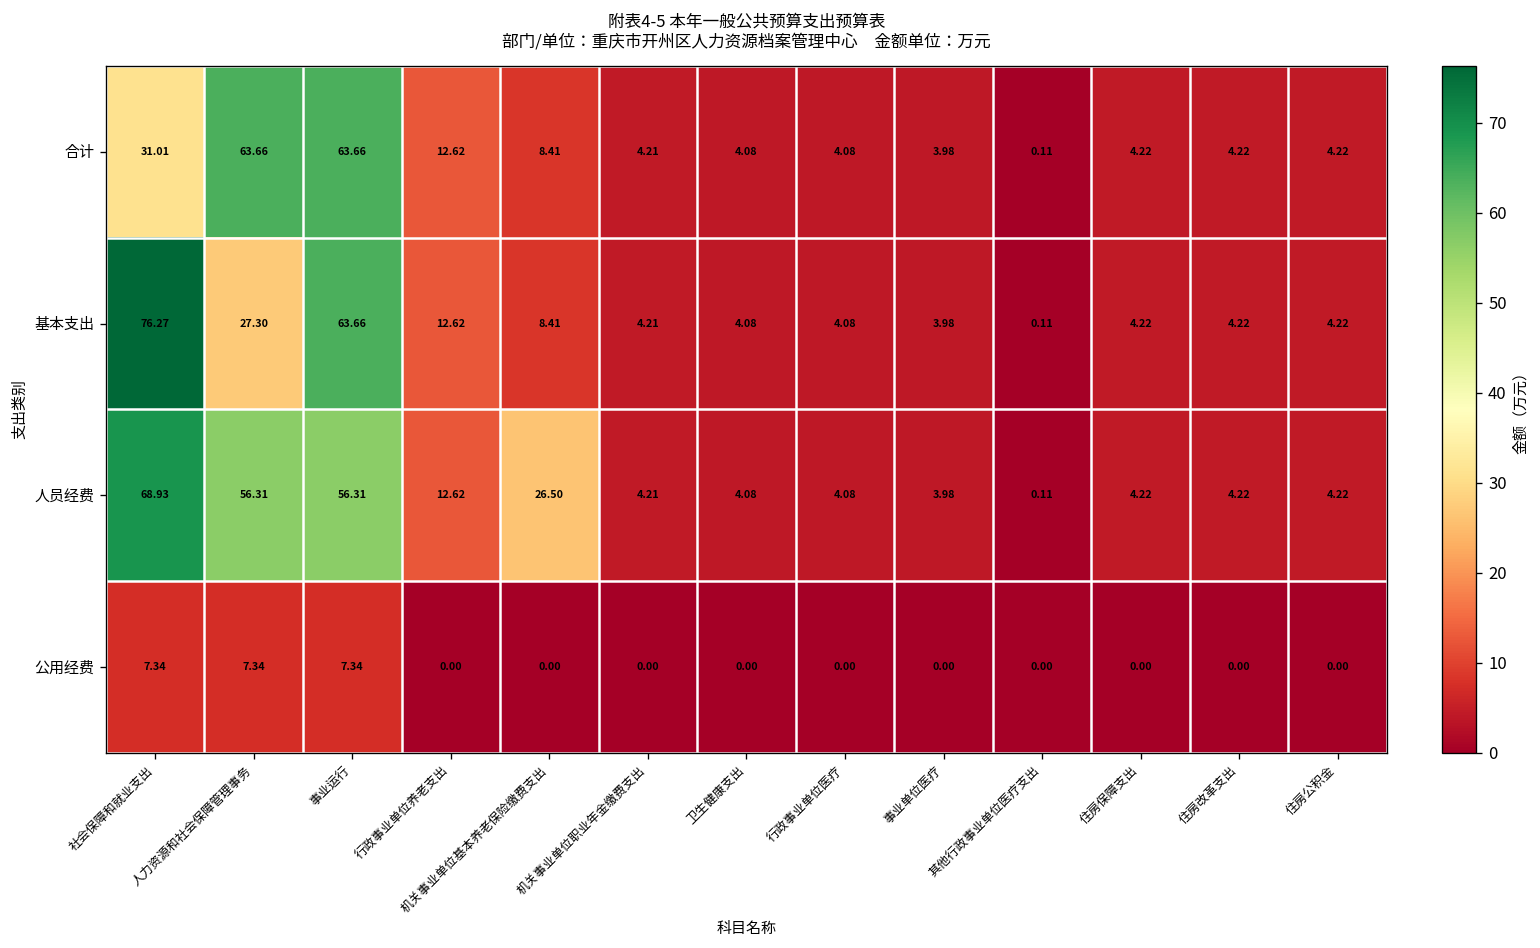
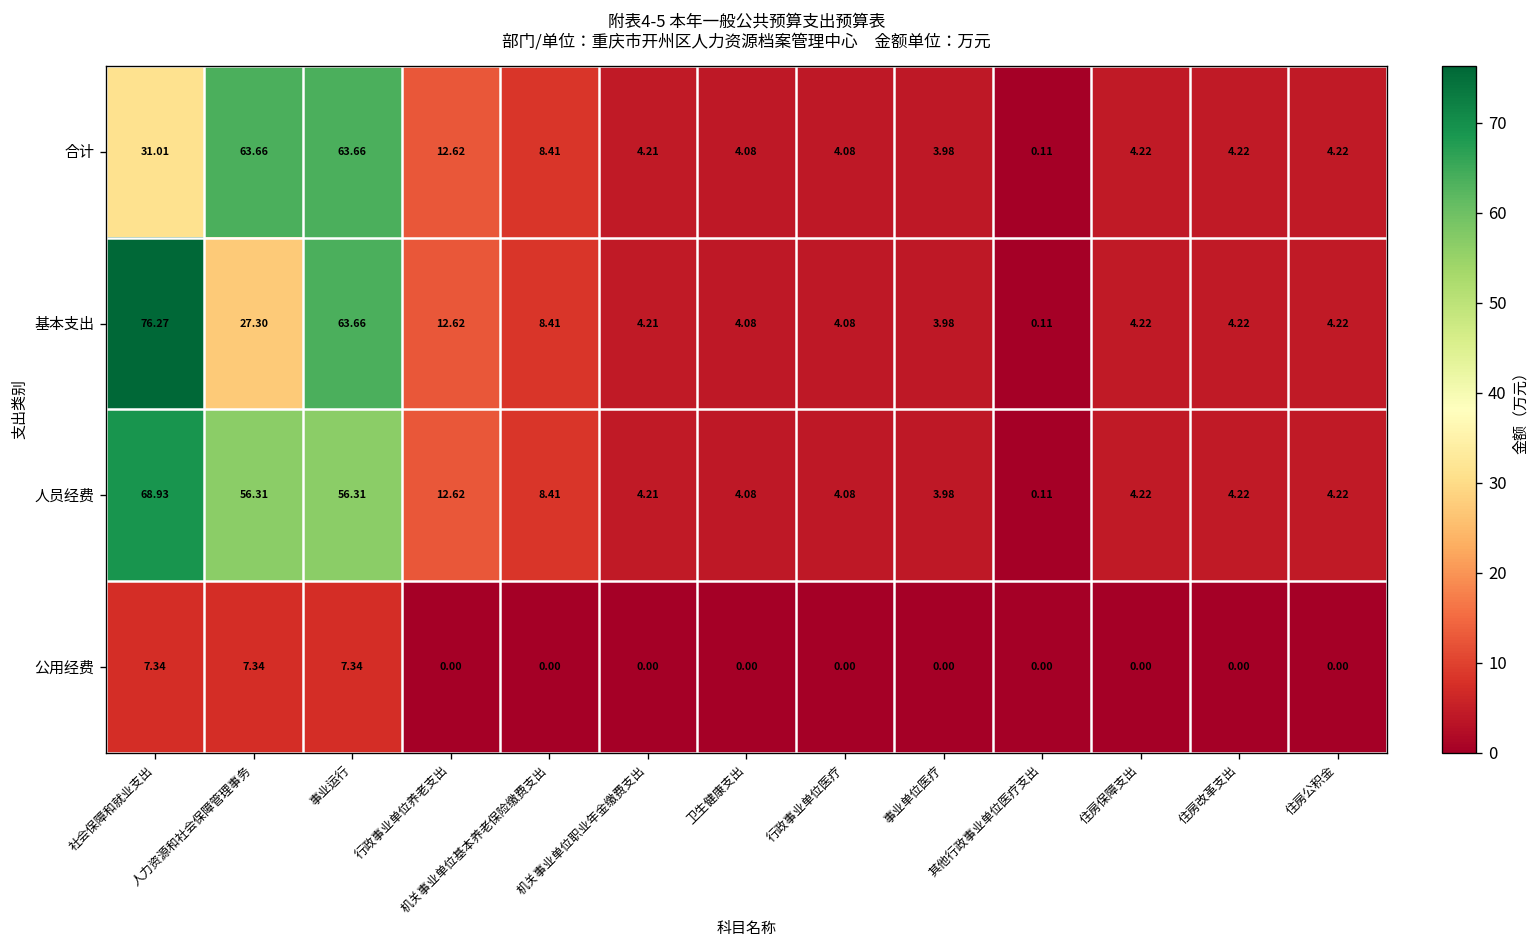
人员经费, 机关事业单位基本养老保险缴费支出: 26.50 -> 8.41
